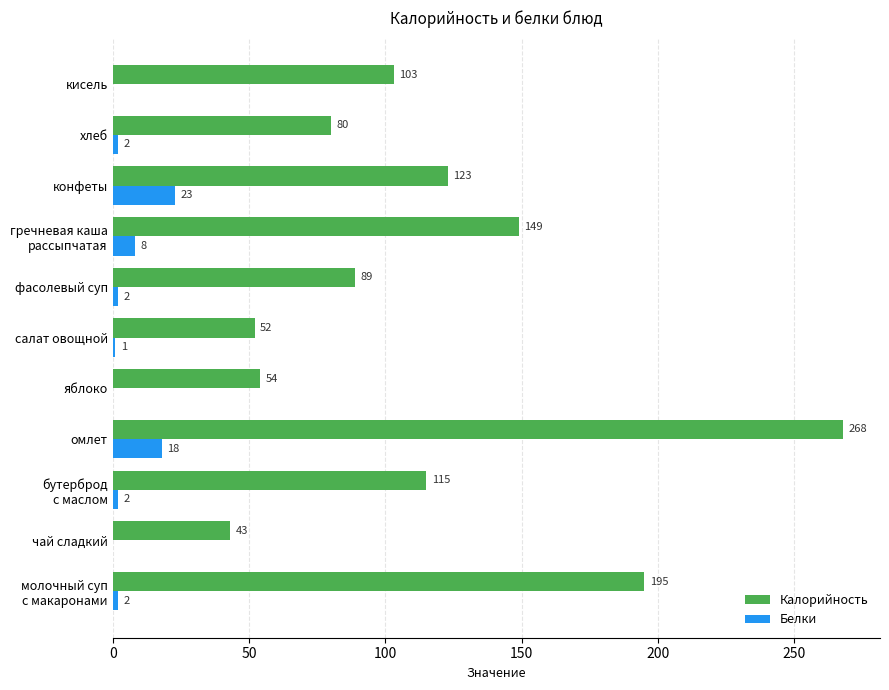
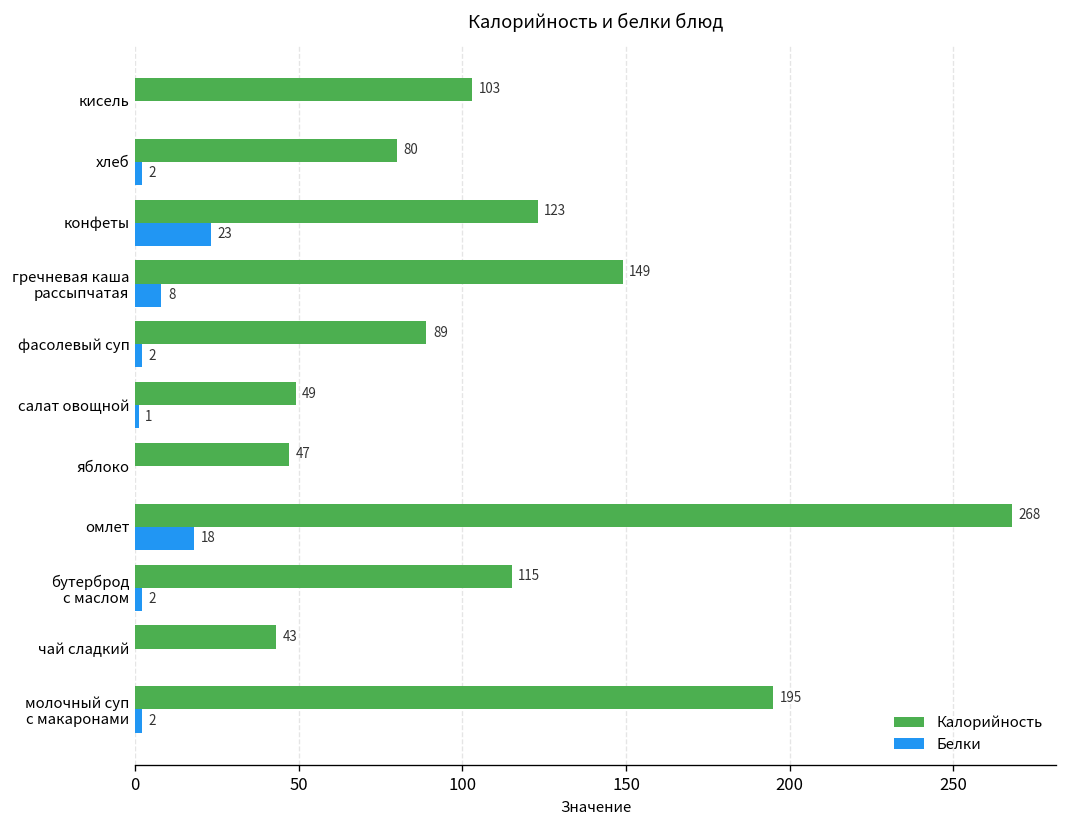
Калорийность, салат овощной: 52 -> 49
Калорийность, яблоко: 54 -> 47
